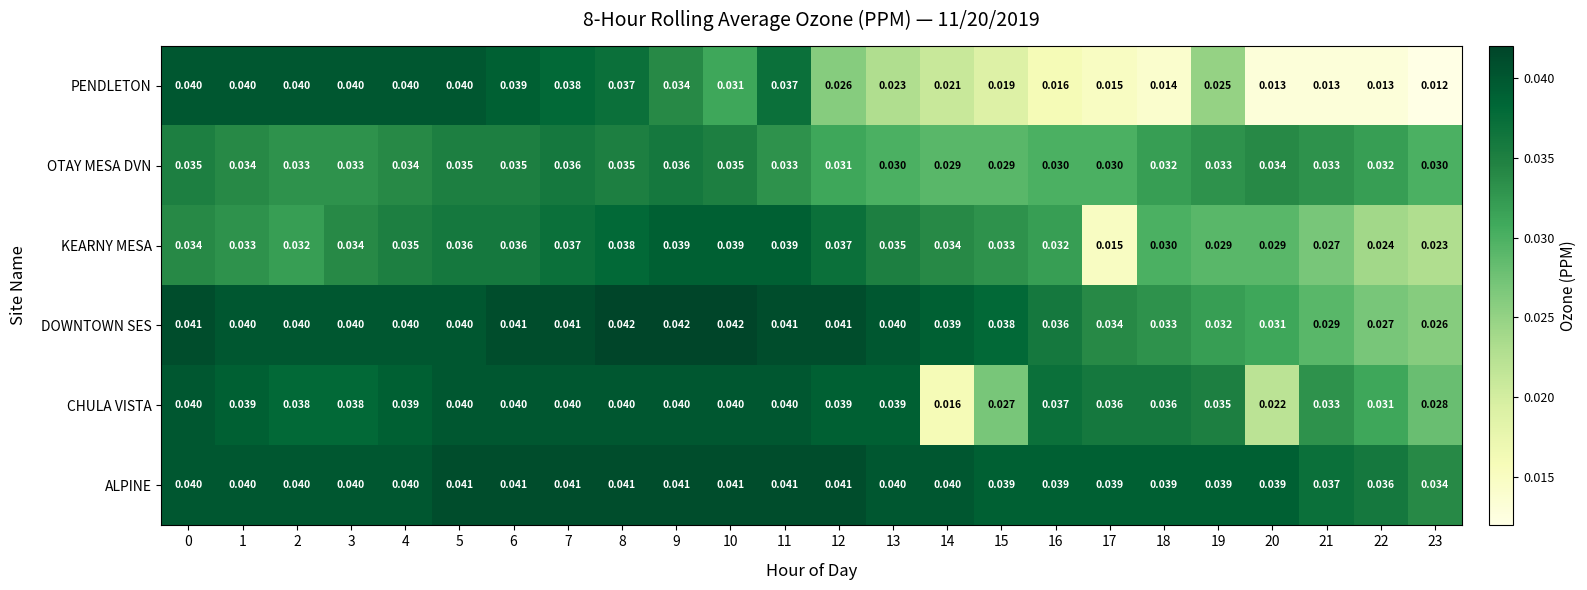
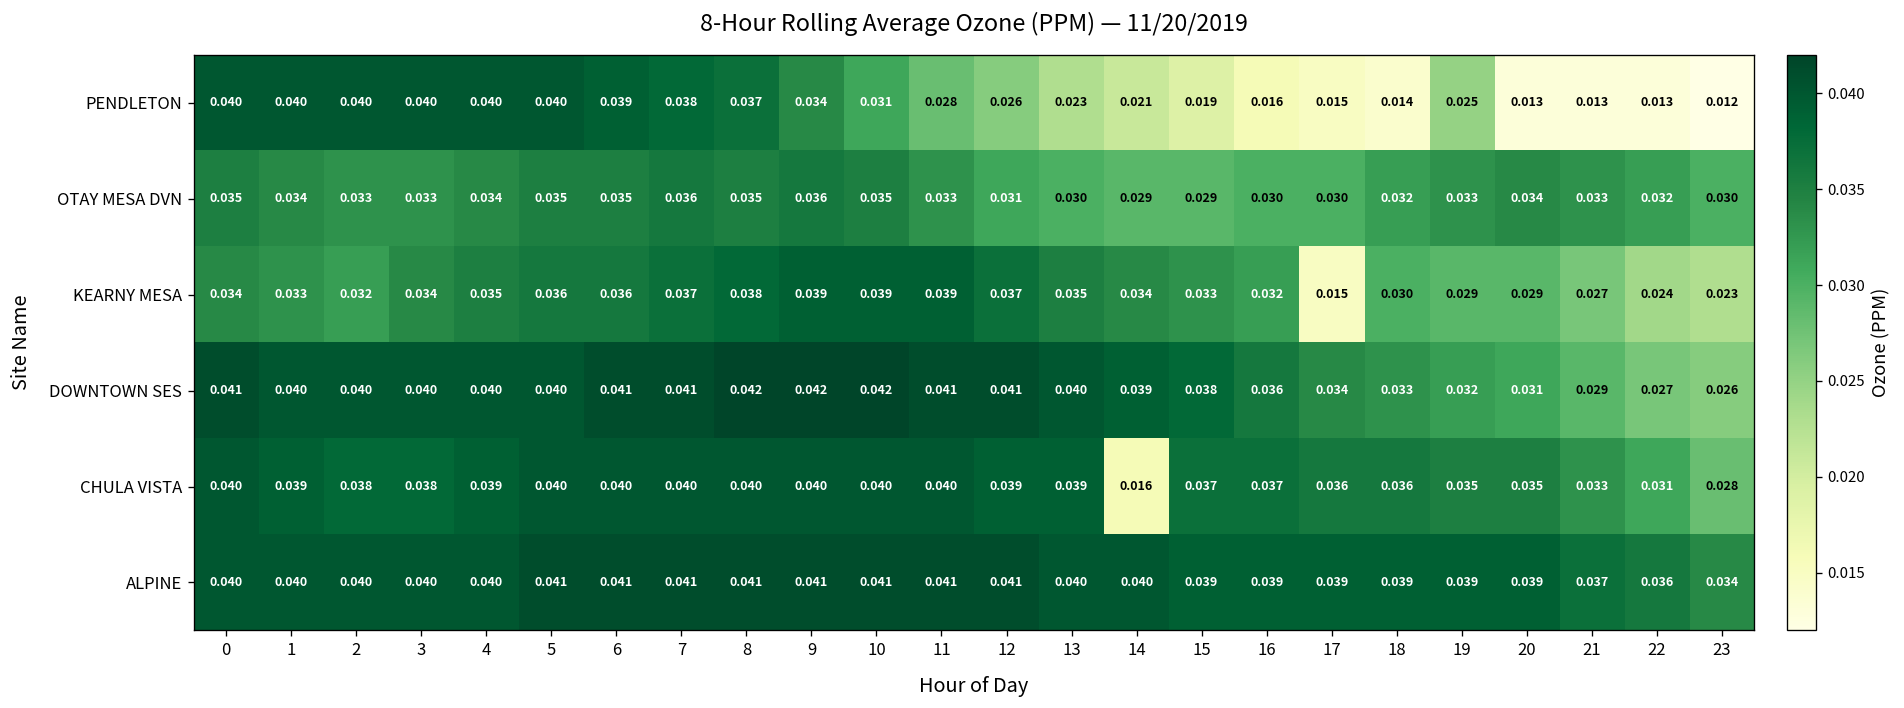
PENDLETON, 11: 0.037 -> 0.028
CHULA VISTA, 15: 0.027 -> 0.037
CHULA VISTA, 20: 0.022 -> 0.035
